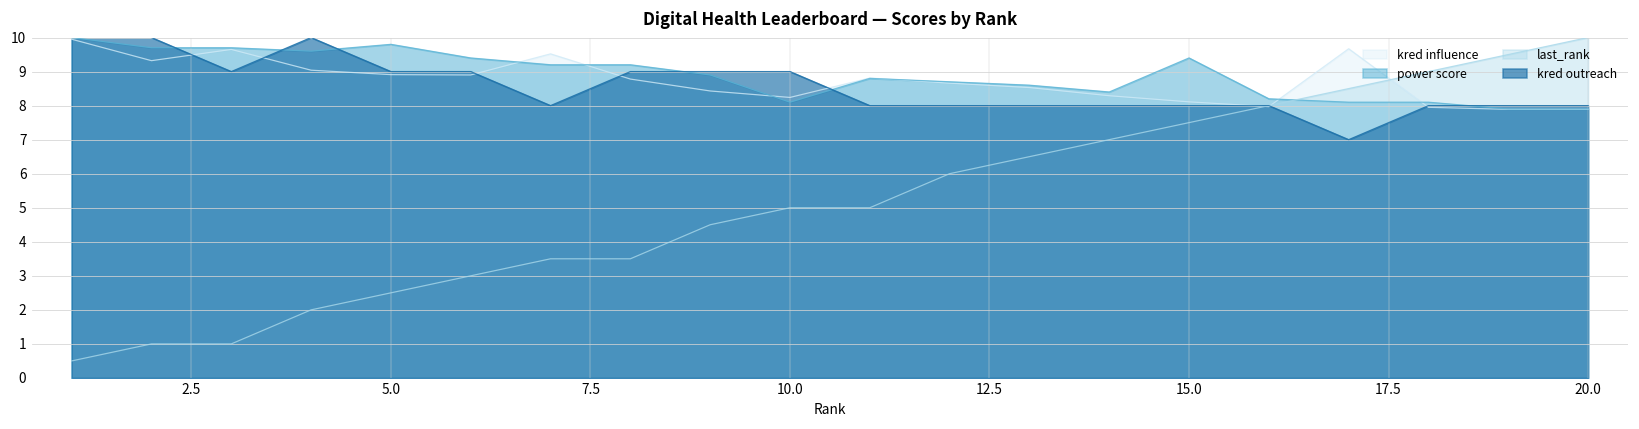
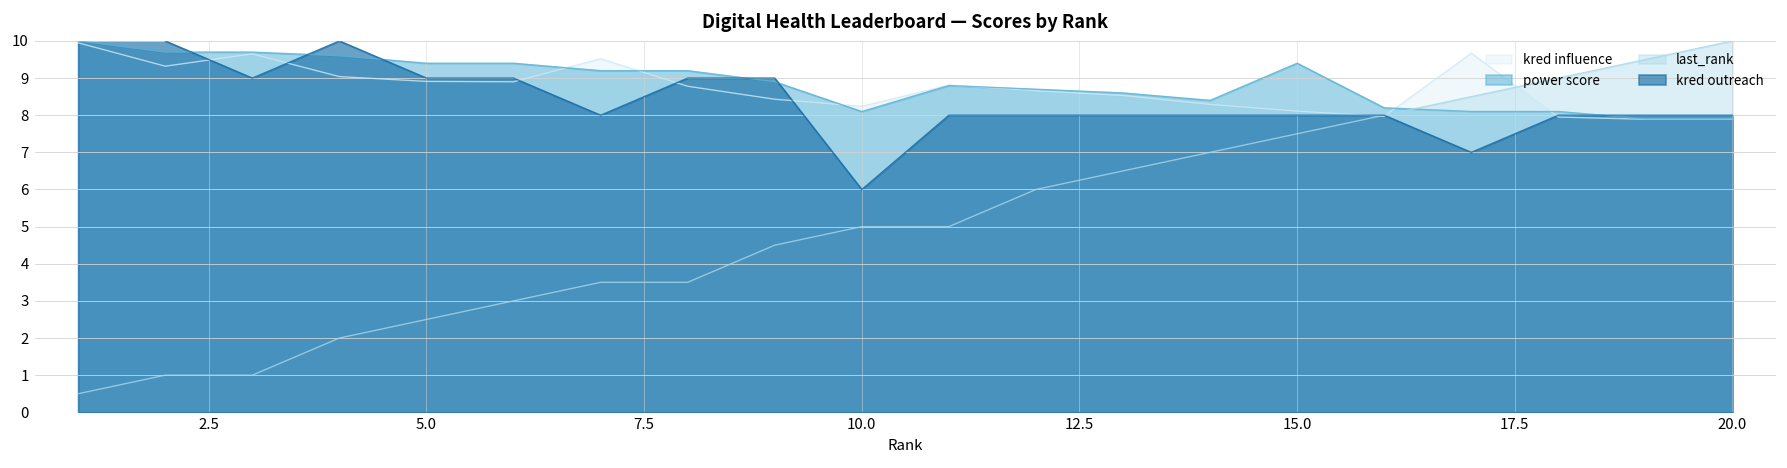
power score, 5.0: 9.8 -> 9.4
kred outreach, 10.0: 9 -> 6
